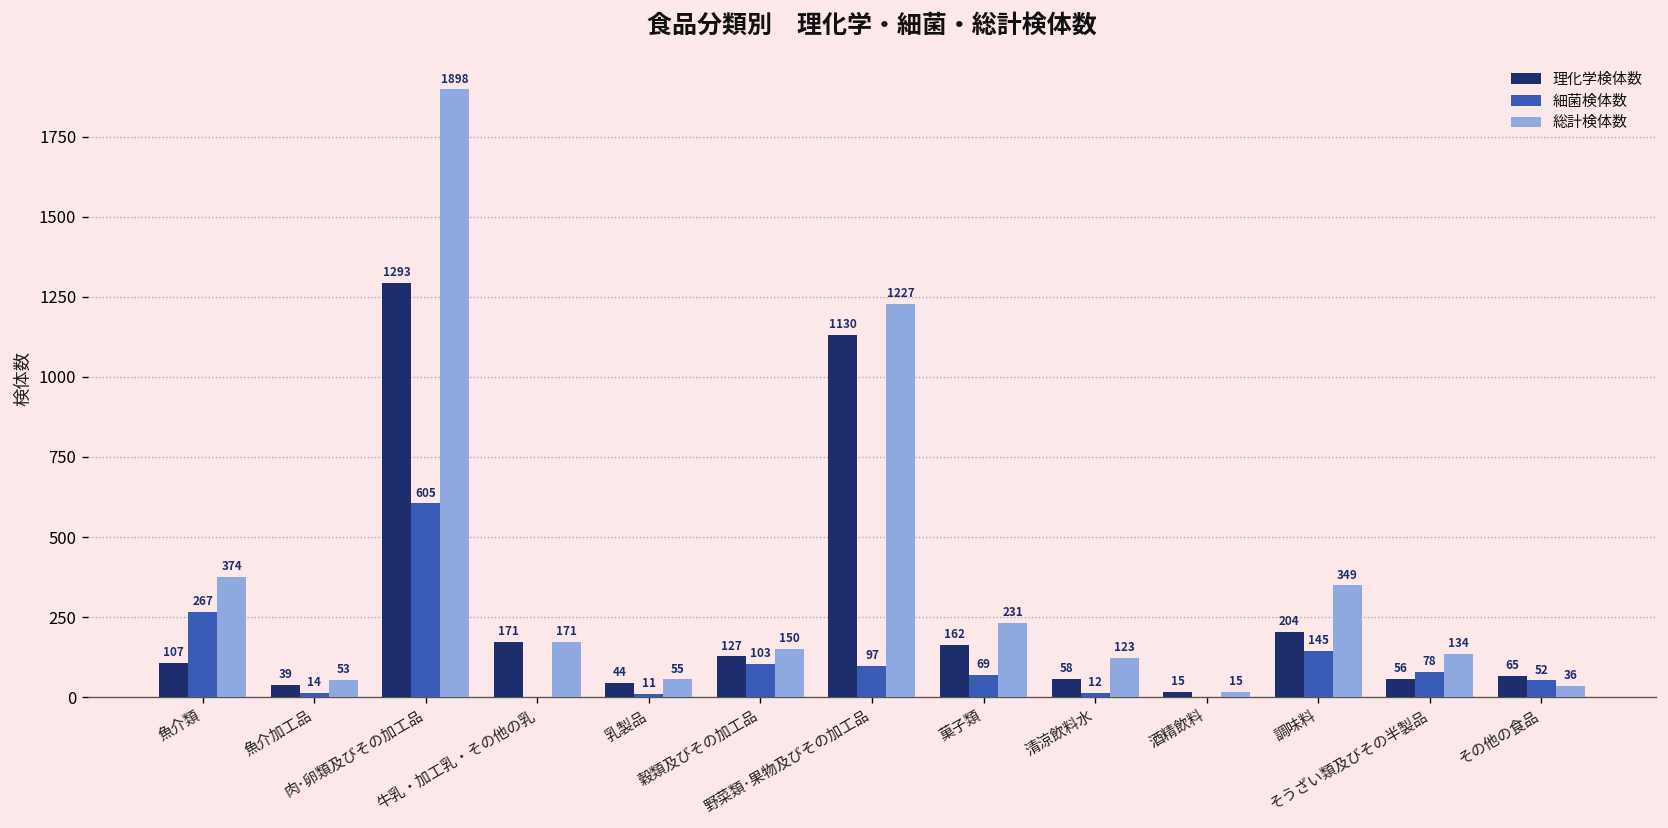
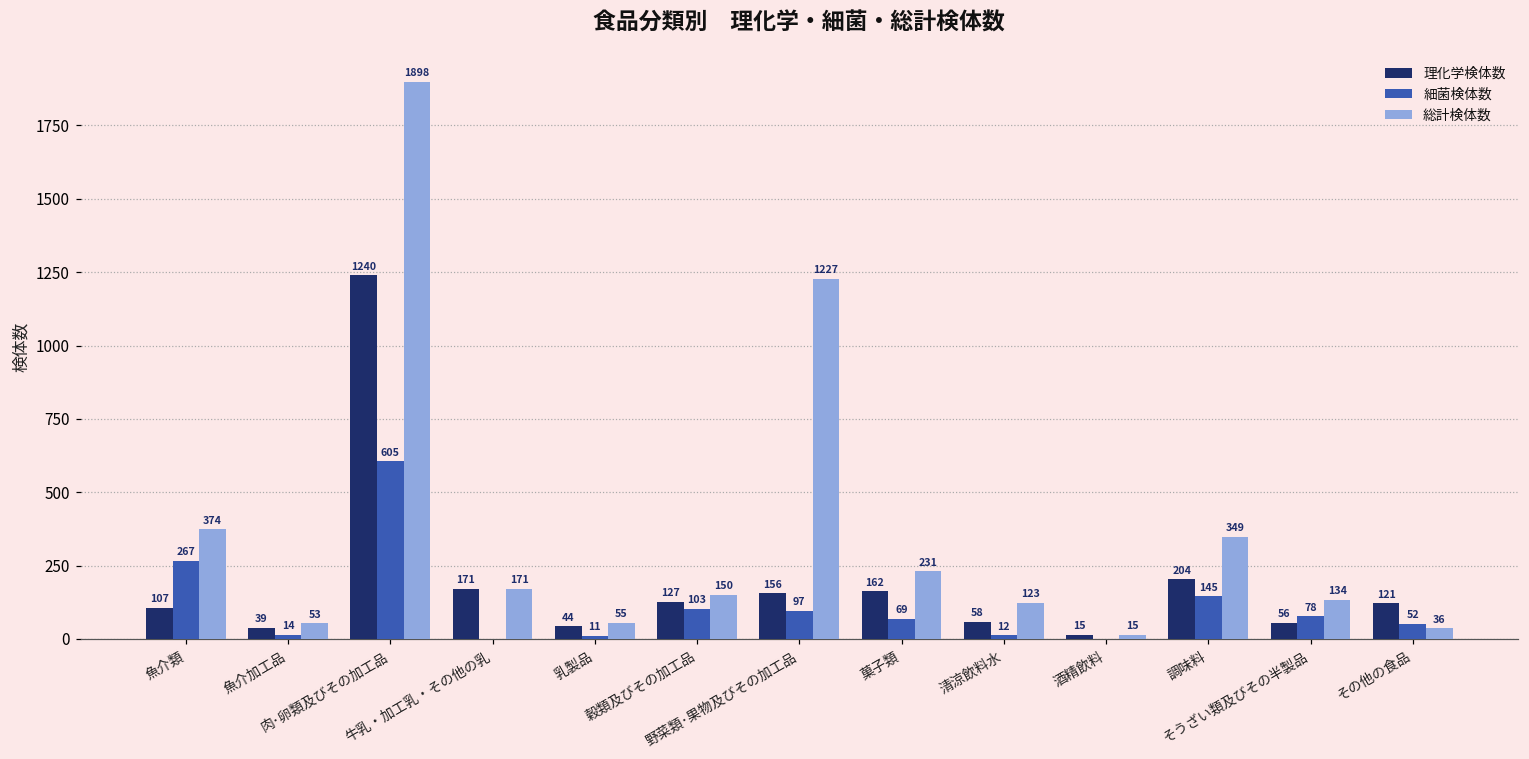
理化学検体数, 肉･卵類及びその加工品: 1293 -> 1240
理化学検体数, 野菜類･果物及びその加工品: 1130 -> 156
理化学検体数, その他の食品: 65 -> 121
